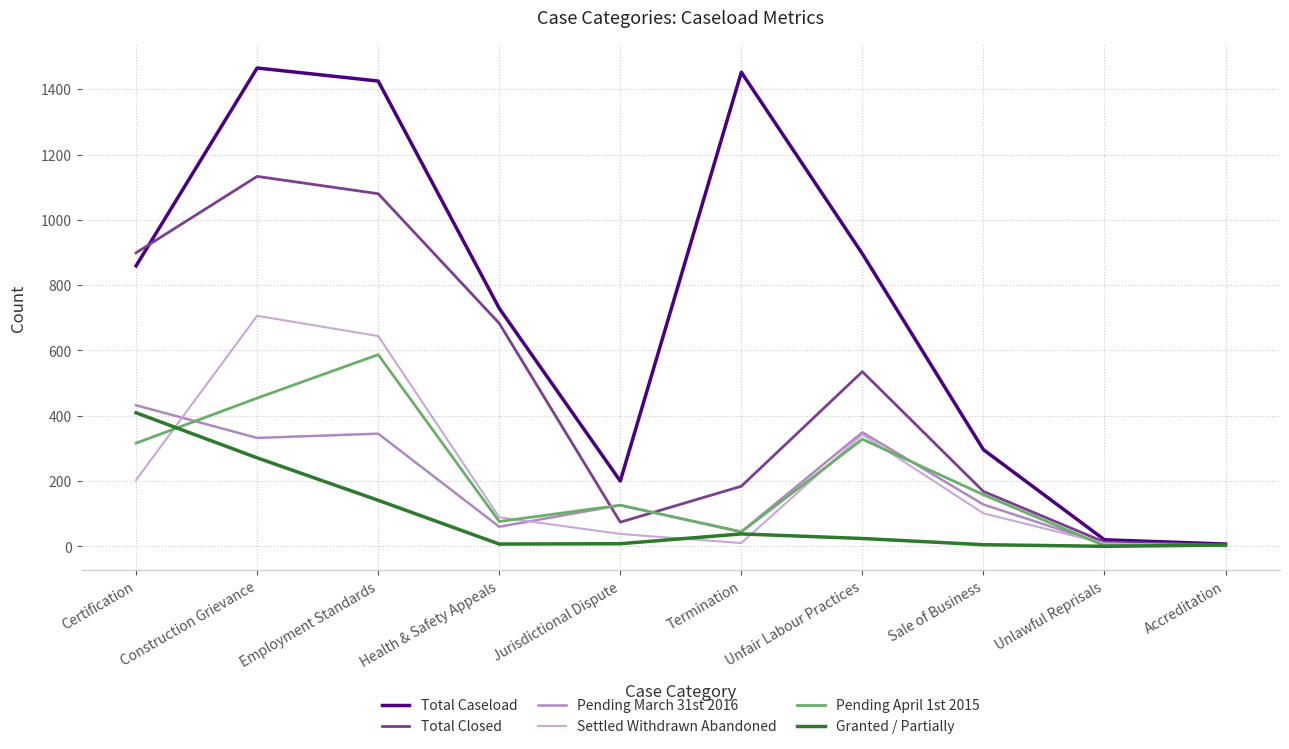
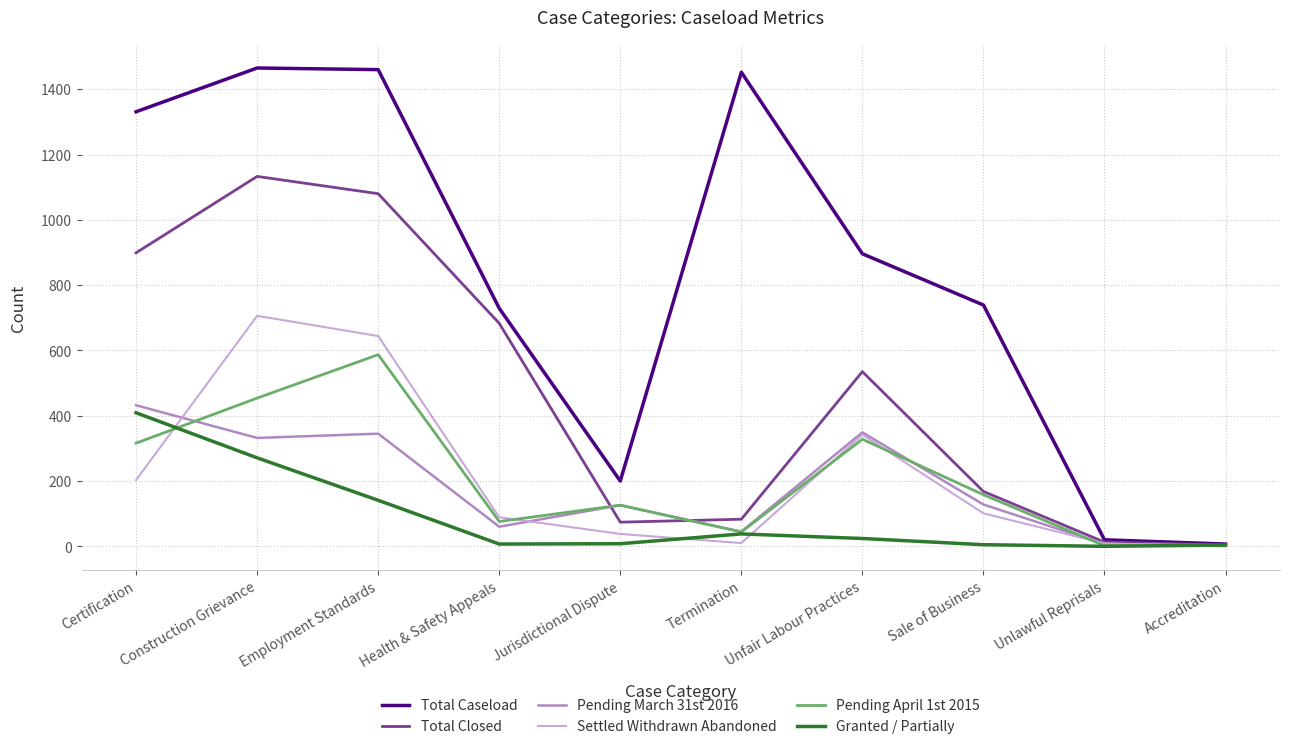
Total Caseload, Certification: 860 -> 1330
Total Caseload, Employment Standards: 1430 -> 1460
Total Closed, Termination: 180 -> 80
Total Caseload, Sale of Business: 300 -> 740
